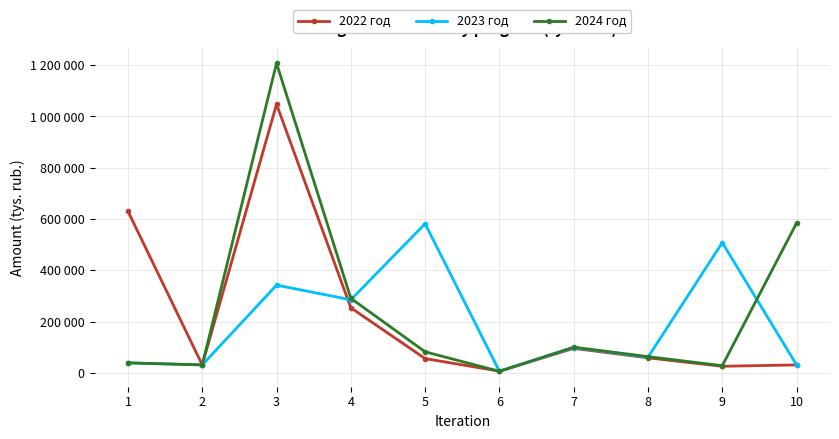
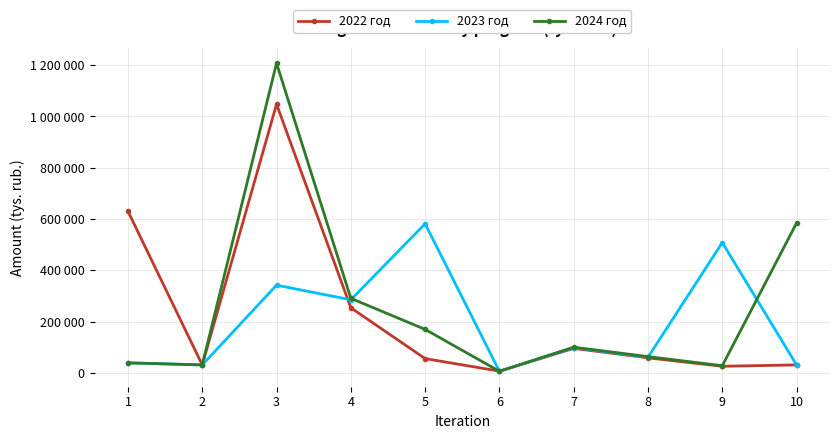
2024 год, 5: 80000 -> 170000
